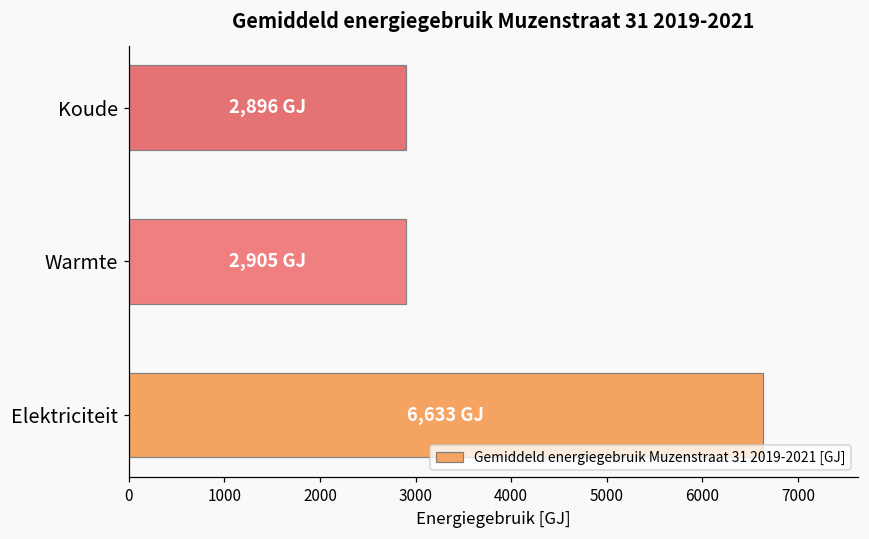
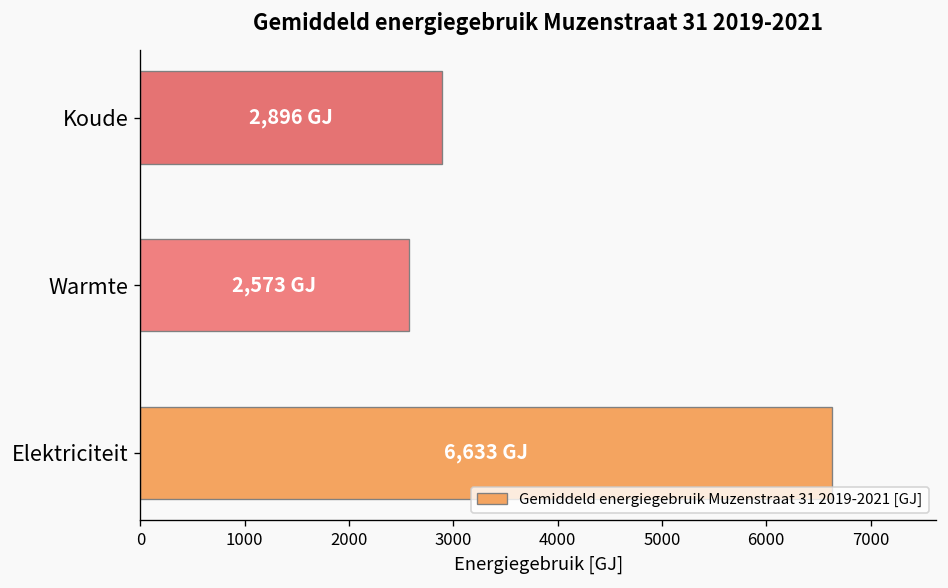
Warmte: 2,905 -> 2,573
